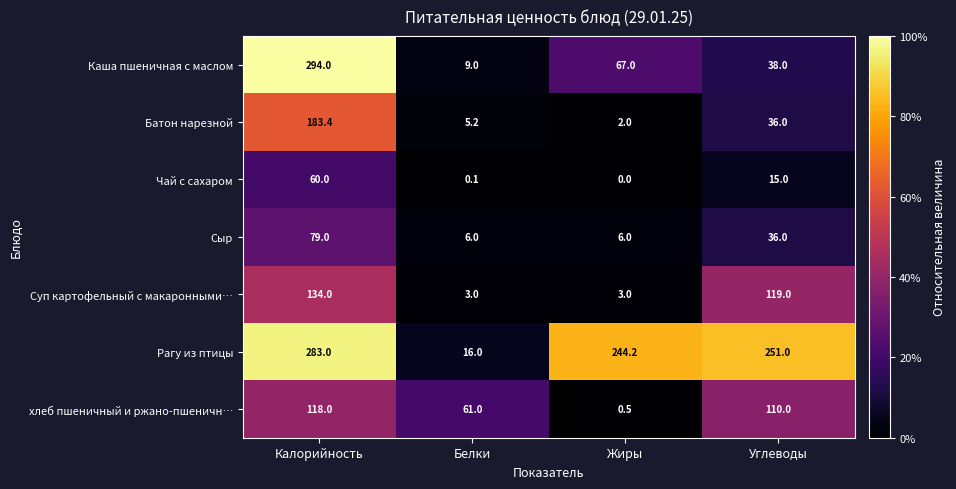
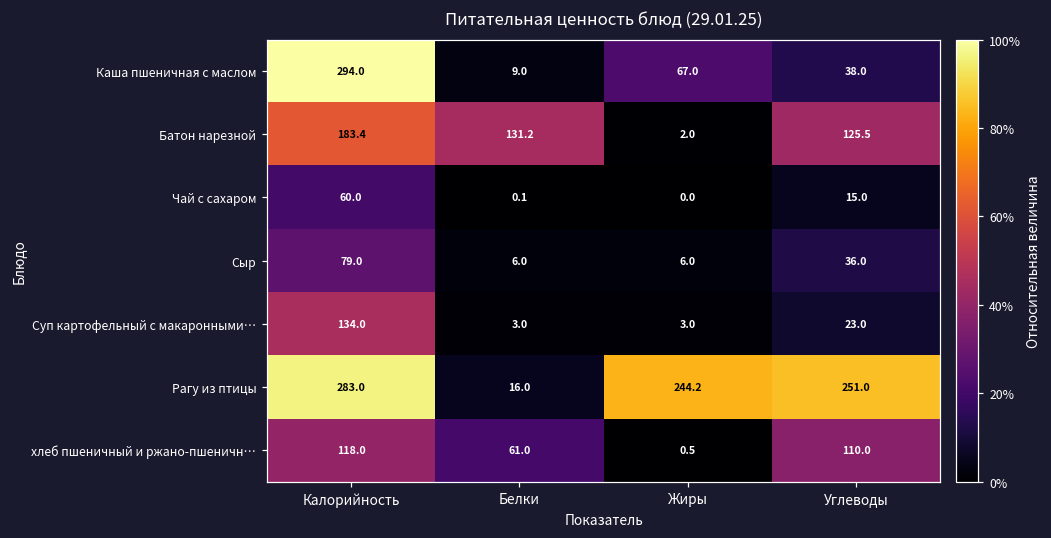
Батон нарезной, Белки: 5.2 -> 131.2
Батон нарезной, Углеводы: 36.0 -> 125.5
Суп картофельный с макаронными…, Углеводы: 119.0 -> 23.0
